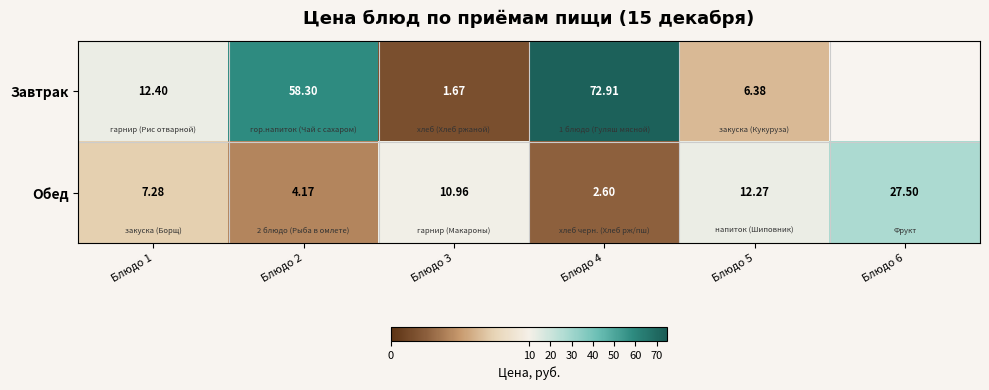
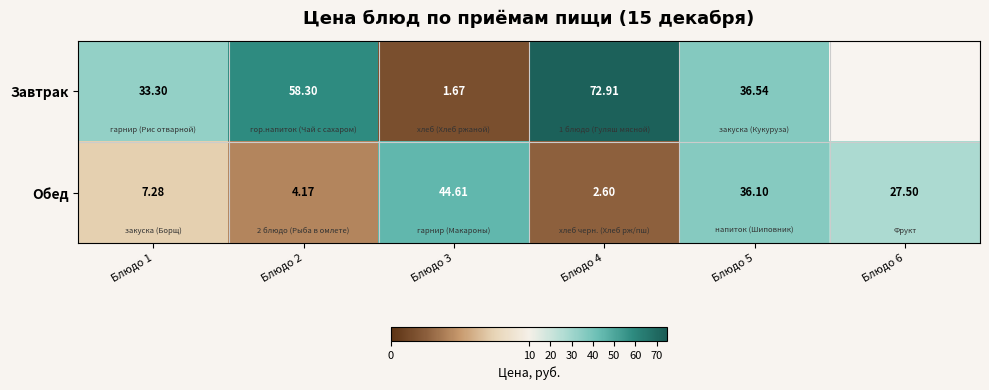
Завтрак, Блюдо 1: 12.40 -> 33.30
Завтрак, Блюдо 5: 6.38 -> 36.54
Обед, Блюдо 3: 10.96 -> 44.61
Обед, Блюдо 5: 12.27 -> 36.10
